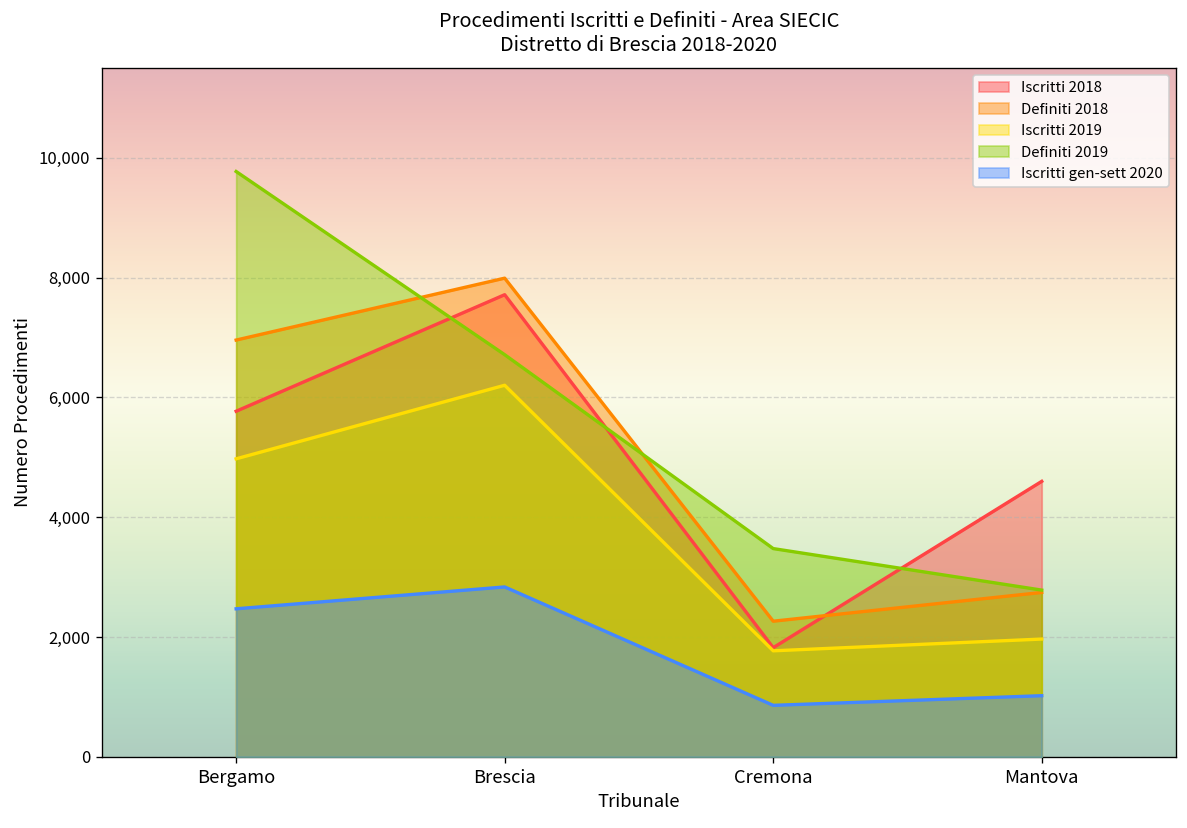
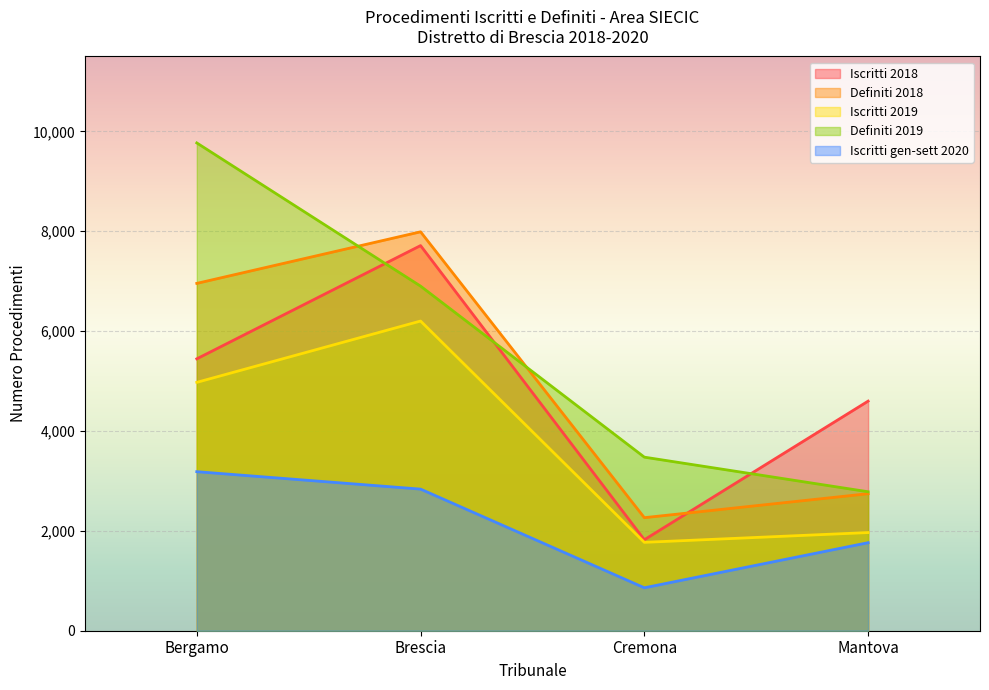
Iscritti 2018, Bergamo: 5,800 -> 5,400
Iscritti gen-sett 2020, Bergamo: 2,500 -> 3,200
Definiti 2019, Brescia: 6,700 -> 6,900
Iscritti gen-sett 2020, Mantova: 1,000 -> 1,800
